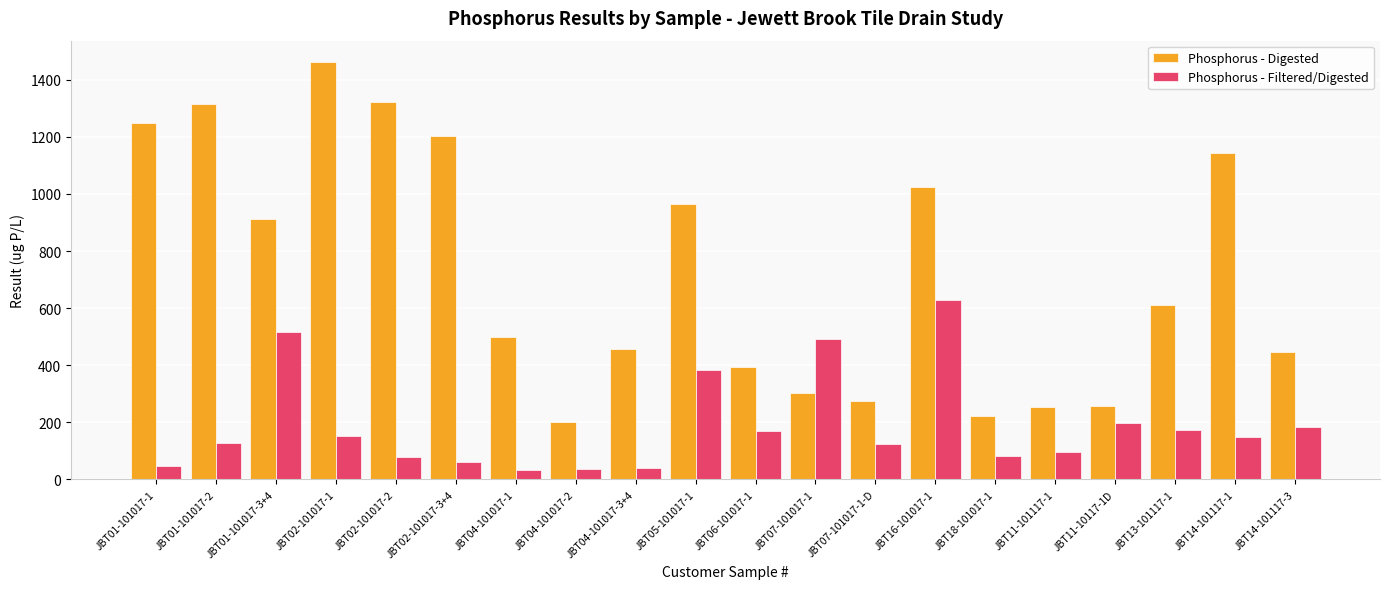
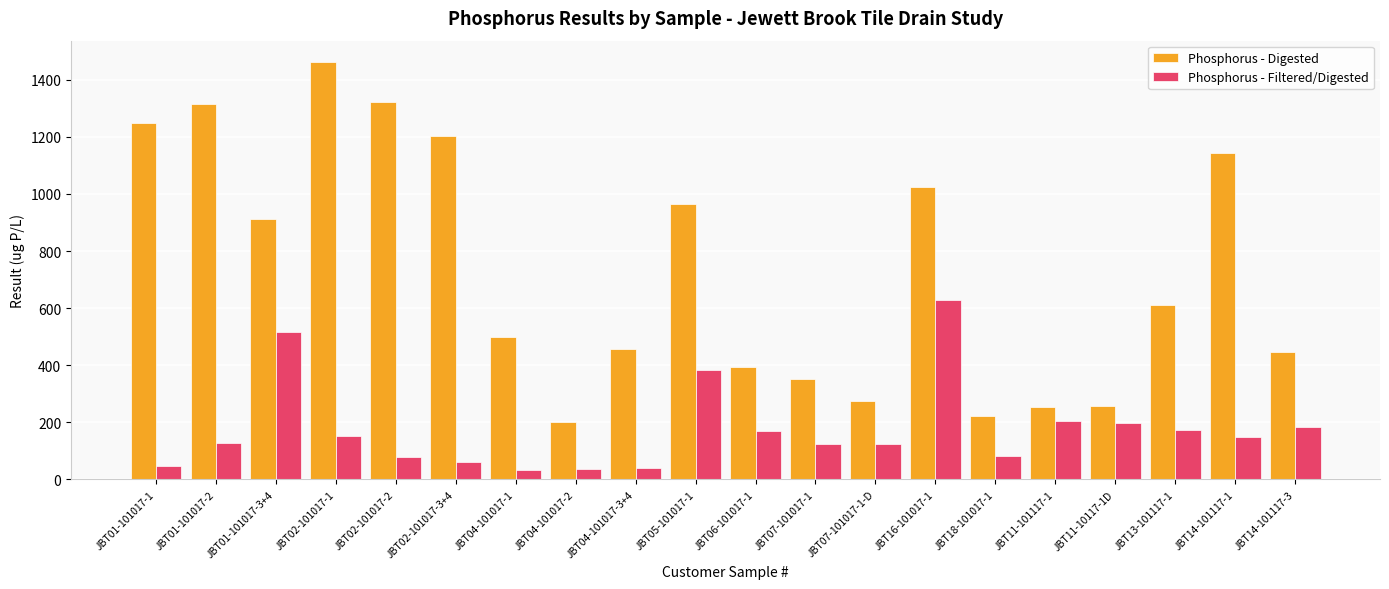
Phosphorus - Digested, JBT07-101017-1: 300 -> 350
Phosphorus - Filtered/Digested, JBT07-101017-1: 490 -> 130
Phosphorus - Filtered/Digested, JBT11-101117-1: 100 -> 210
